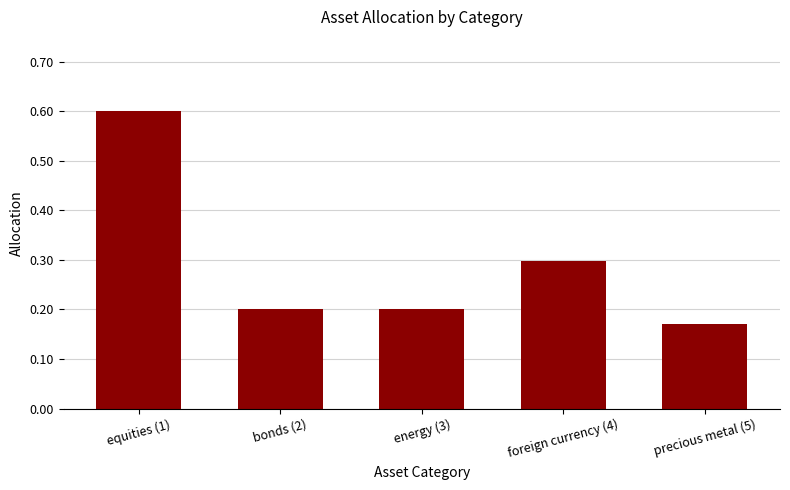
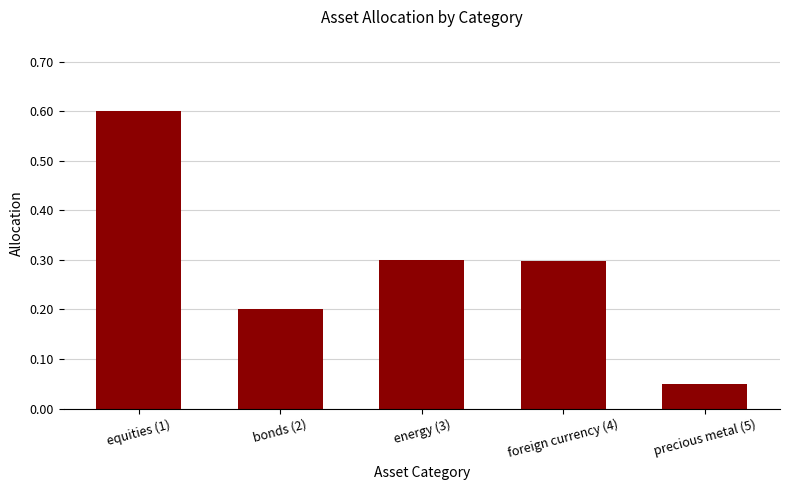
energy (3): 0.2 -> 0.3
precious metal (5): 0.17 -> 0.05
